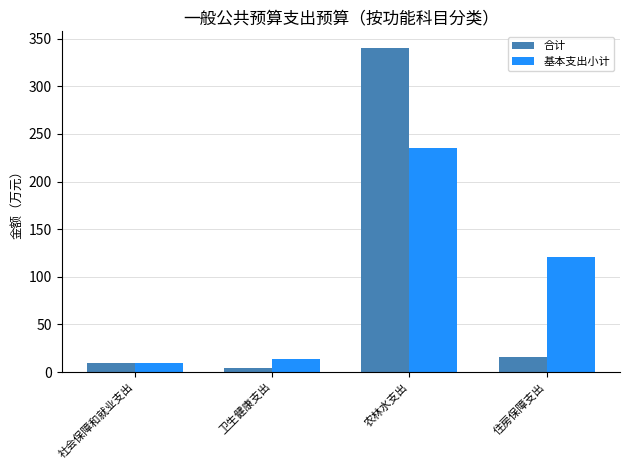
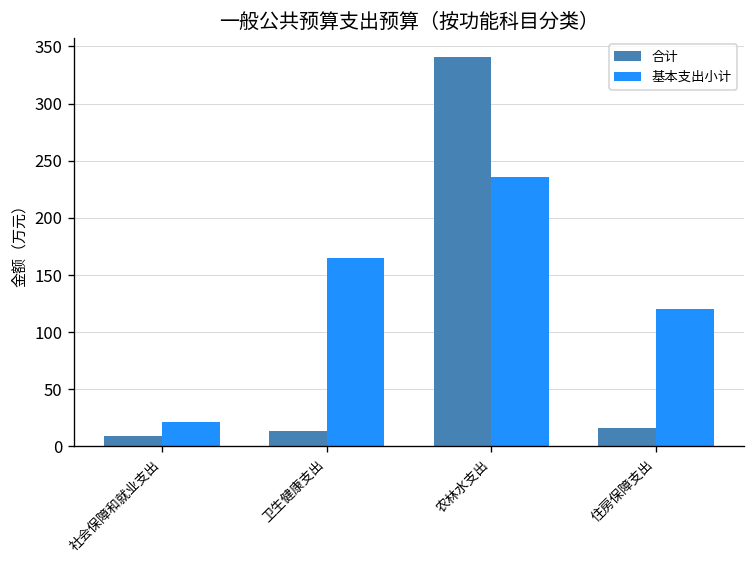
基本支出小计, 社会保障和就业支出: 10 -> 20
合计, 卫生健康支出: 0 -> 10
基本支出小计, 卫生健康支出: 10 -> 160
